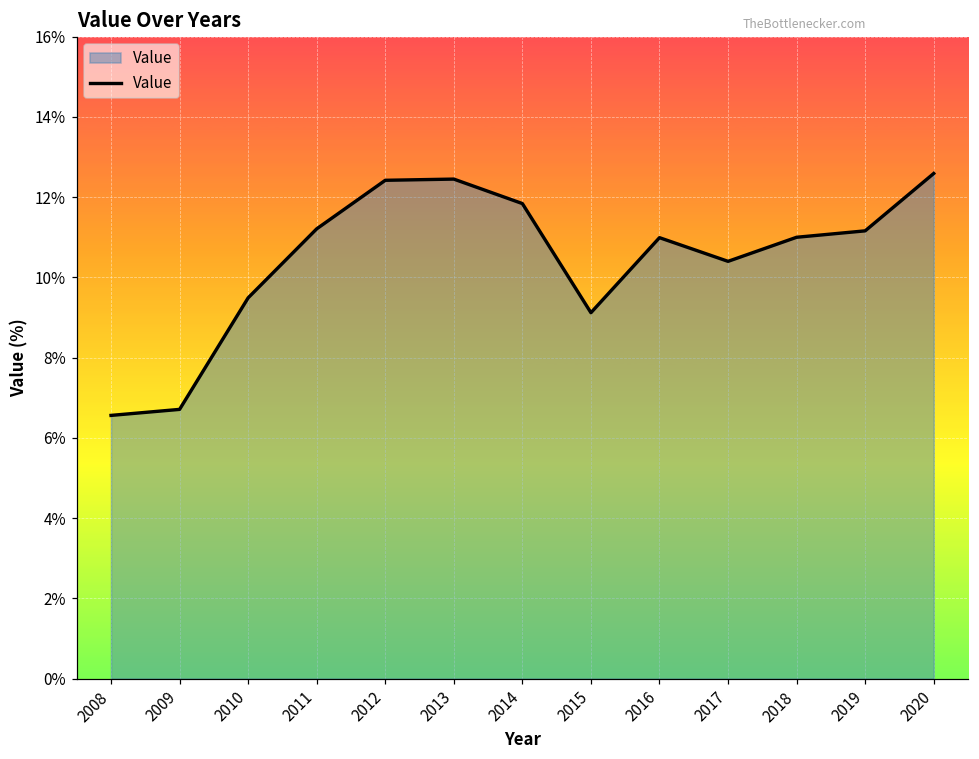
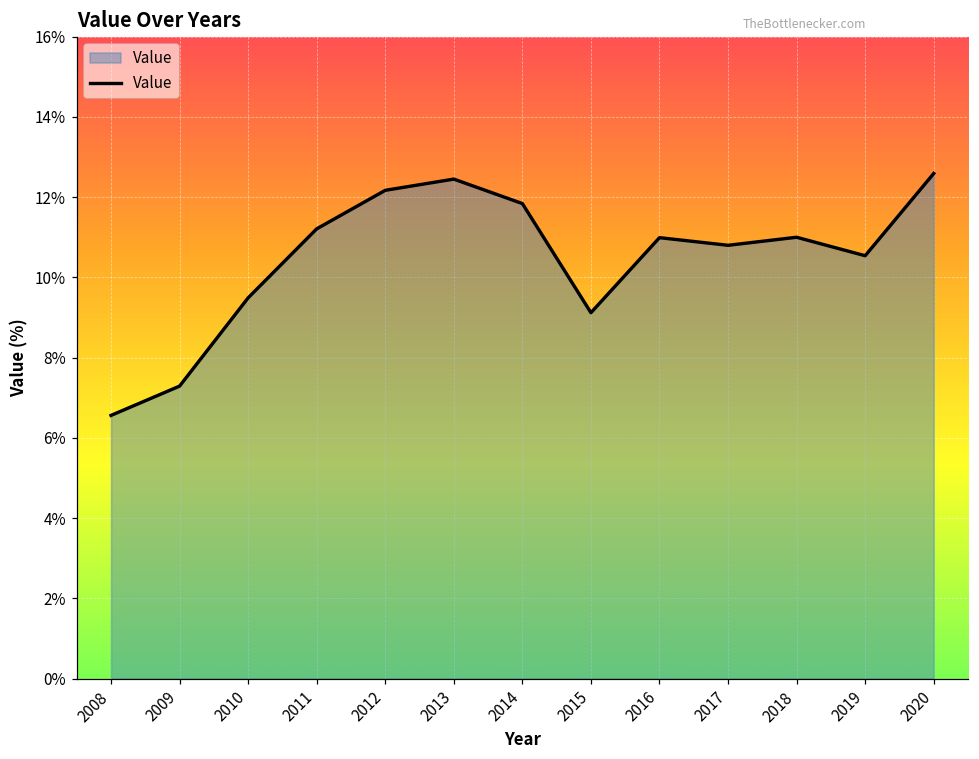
2009: 6.7% -> 7.3%
2012: 12.4% -> 12.2%
2017: 10.4% -> 10.8%
2019: 11.2% -> 10.5%
